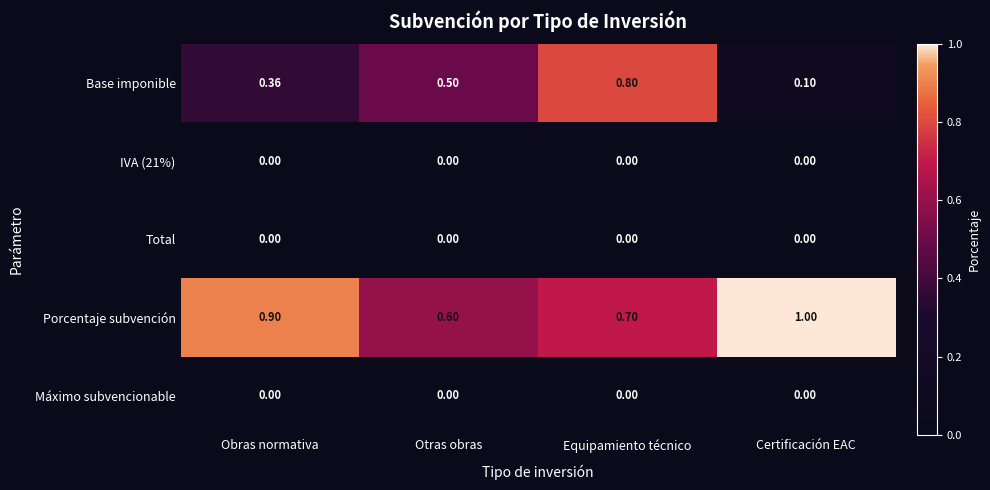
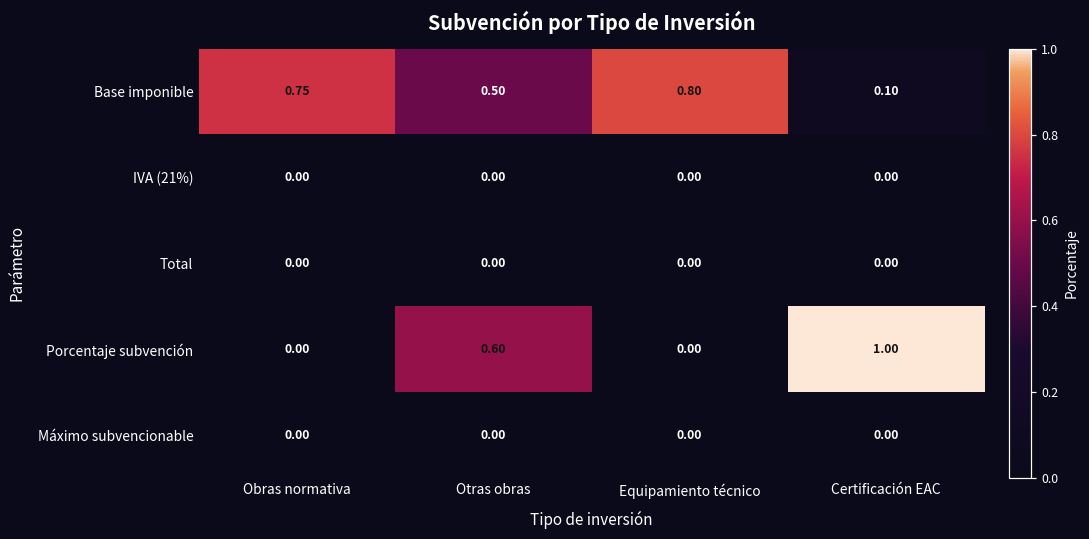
Base imponible, Obras normativa: 0.36 -> 0.75
Porcentaje subvención, Obras normativa: 0.90 -> 0.00
Porcentaje subvención, Equipamiento técnico: 0.70 -> 0.00
